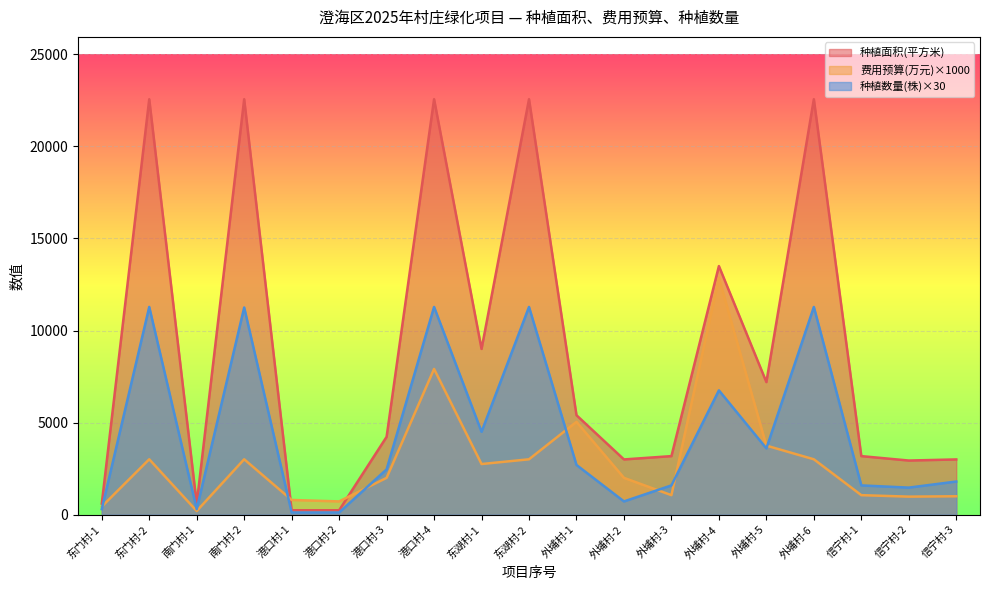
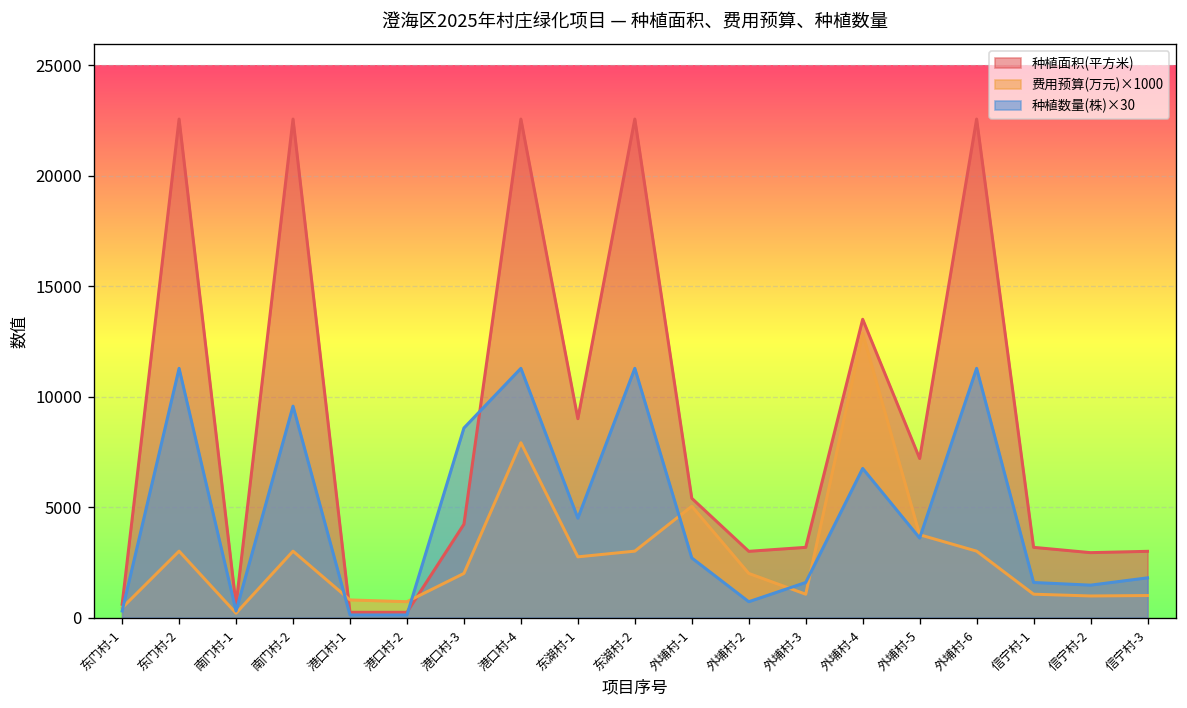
种植数量(株)×30, 南门村-2: 11300 -> 9600
种植数量(株)×30, 港口村-3: 2500 -> 8600
